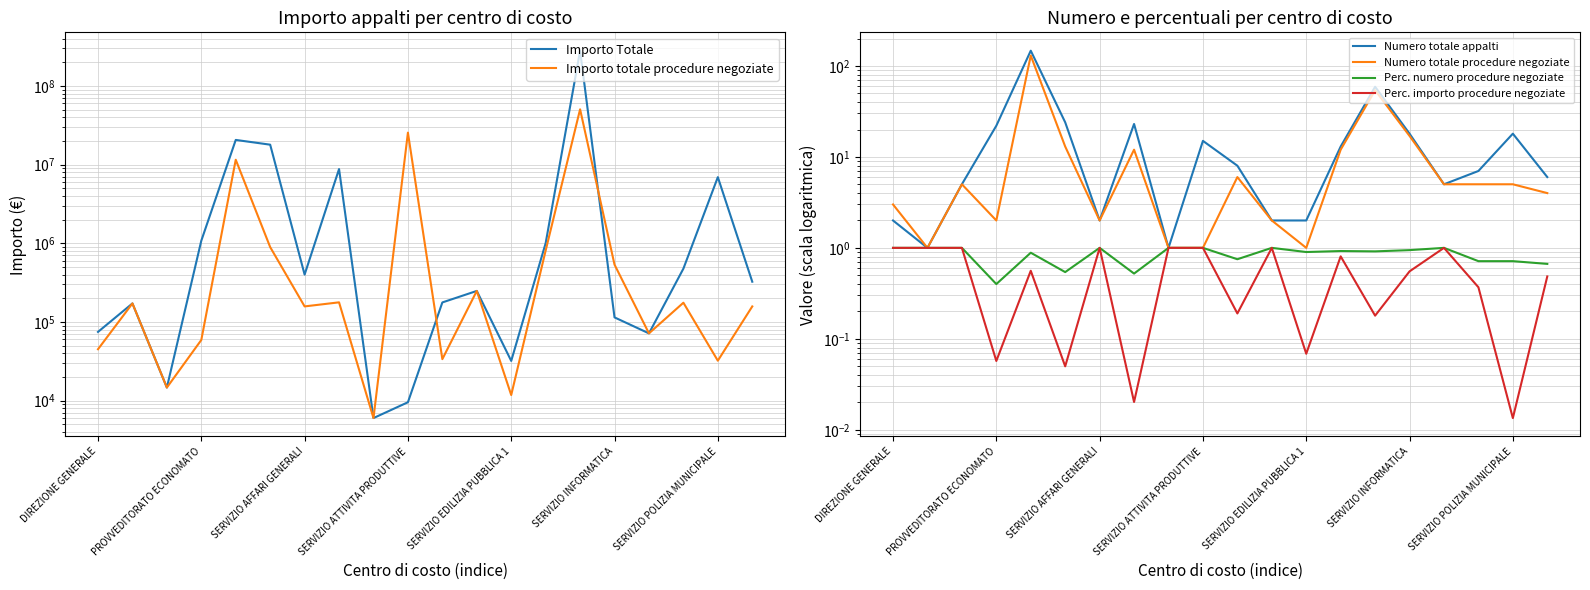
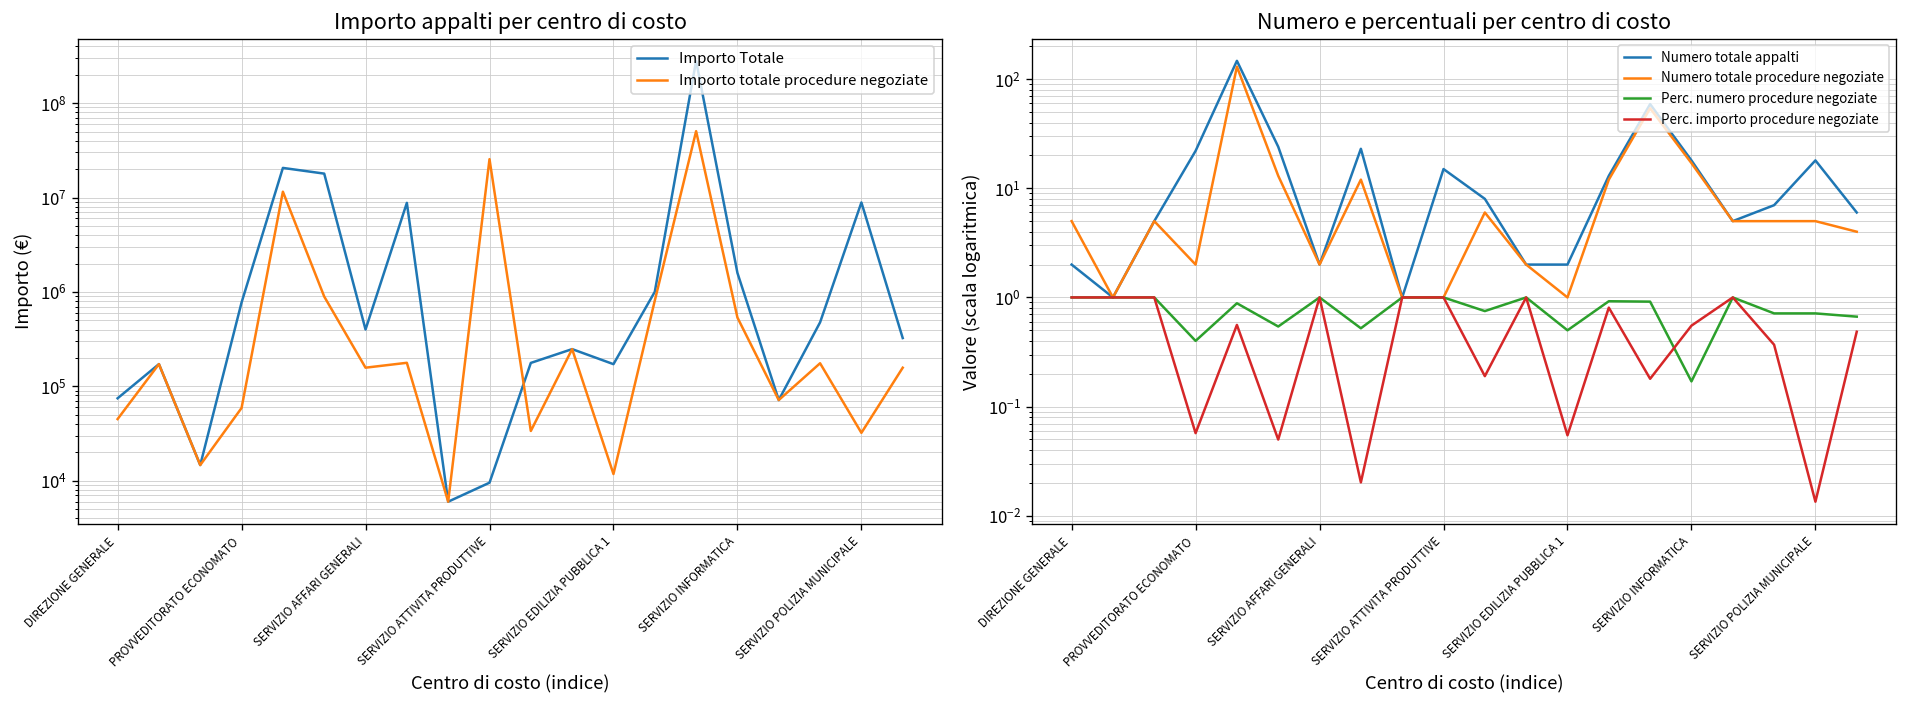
Importo appalti per centro di costo, Importo Totale, PROVVEDITORATO ECONOMATO: 1100000 -> 800000
Importo appalti per centro di costo, Importo Totale, SERVIZIO EDILIZIA PUBBLICA 1: 32000 -> 170000
Importo appalti per centro di costo, Importo Totale, SERVIZIO INFORMATICA: 110000 -> 1600000
Importo appalti per centro di costo, Importo Totale, SERVIZIO POLIZIA MUNICIPALE: 7000000 -> 9000000
Numero e percentuali per centro di costo, Numero totale procedure negoziate, DIREZIONE GENERALE: 3 -> 5
Numero e percentuali per centro di costo, Perc. numero procedure negoziate, SERVIZIO EDILIZIA PUBBLICA 1: 0.9 -> 0.5
Numero e percentuali per centro di costo, Perc. importo procedure negoziate, SERVIZIO EDILIZIA PUBBLICA 1: 0.07 -> 0.05
Numero e percentuali per centro di costo, Perc. numero procedure negoziate, SERVIZIO INFORMATICA: 0.9 -> 0.17
